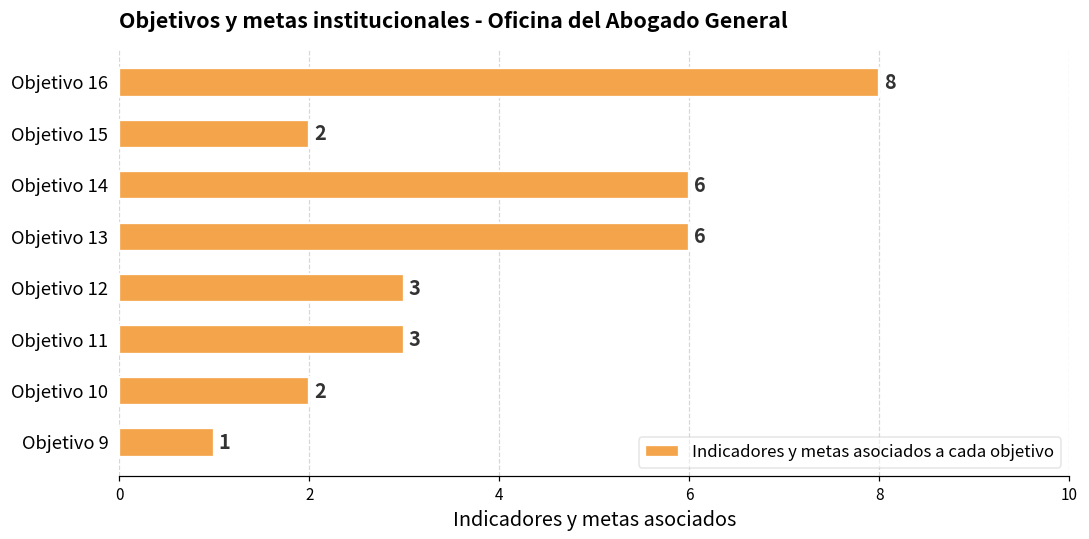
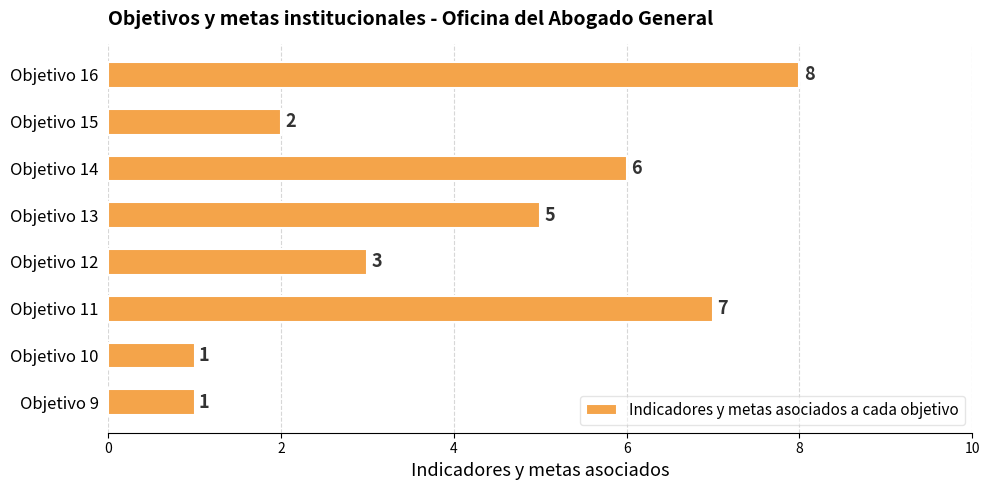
Objetivo 13: 6 -> 5
Objetivo 11: 3 -> 7
Objetivo 10: 2 -> 1
